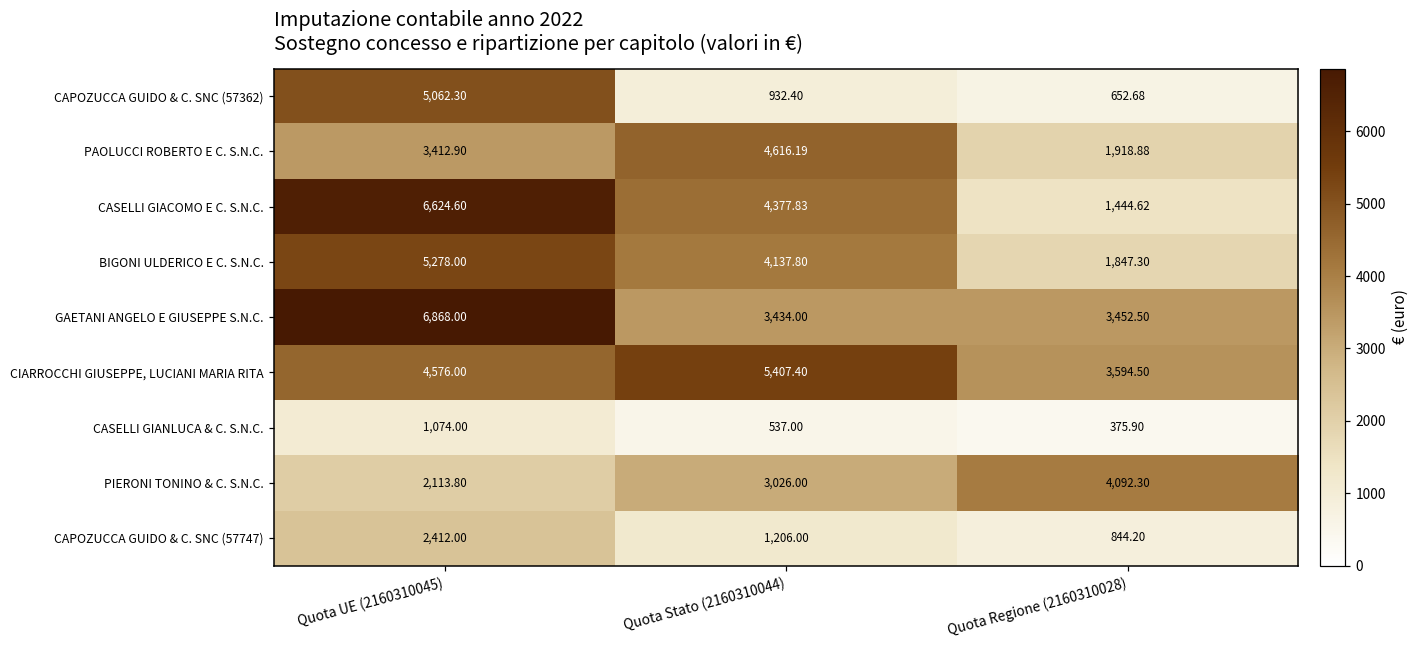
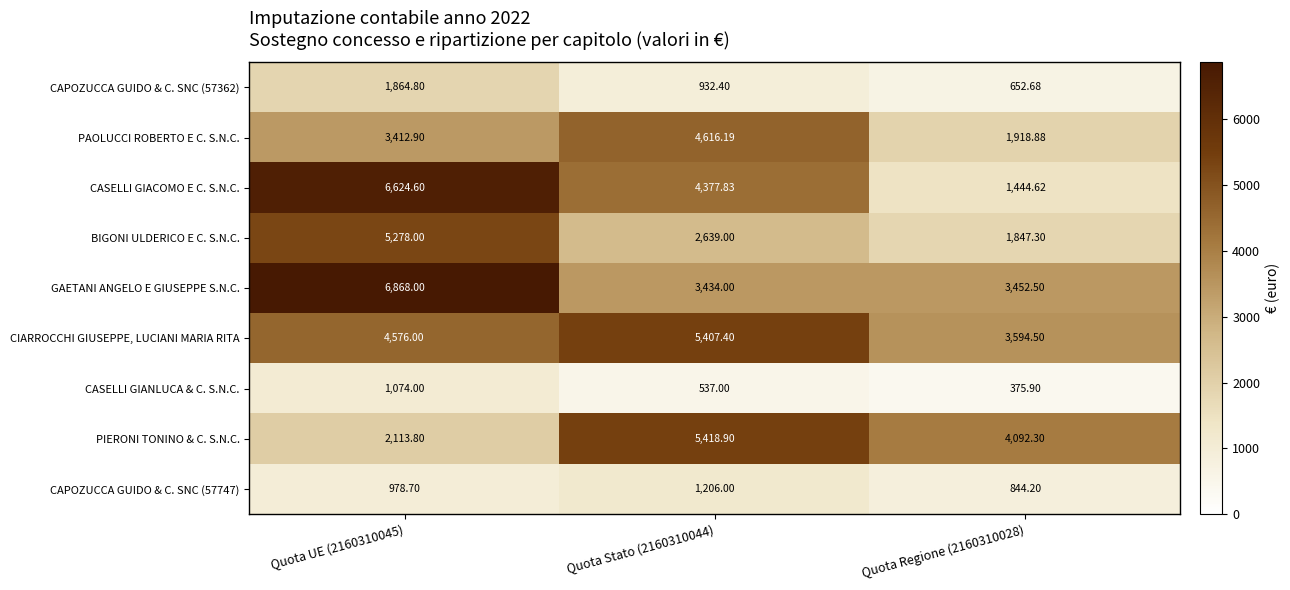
CAPOZUCCA GUIDO & C. SNC (57362), Quota UE (2160310045): 5,062.30 -> 1,864.80
BIGONI ULDERICO E C. S.N.C., Quota Stato (2160310044): 4,137.80 -> 2,639.00
PIERONI TONINO & C. S.N.C., Quota Stato (2160310044): 3,026.00 -> 5,418.90
CAPOZUCCA GUIDO & C. SNC (57747), Quota UE (2160310045): 2,412.00 -> 978.70
